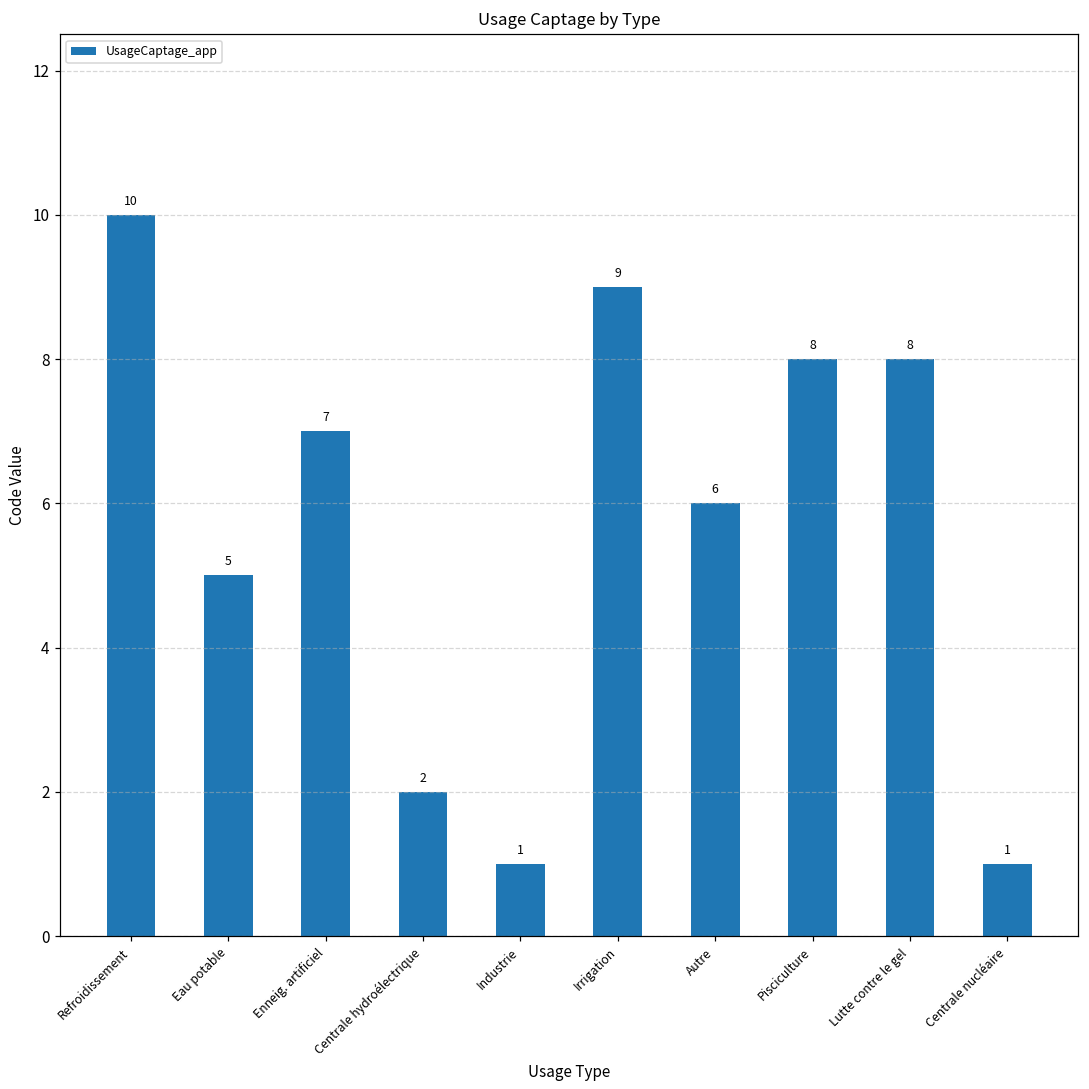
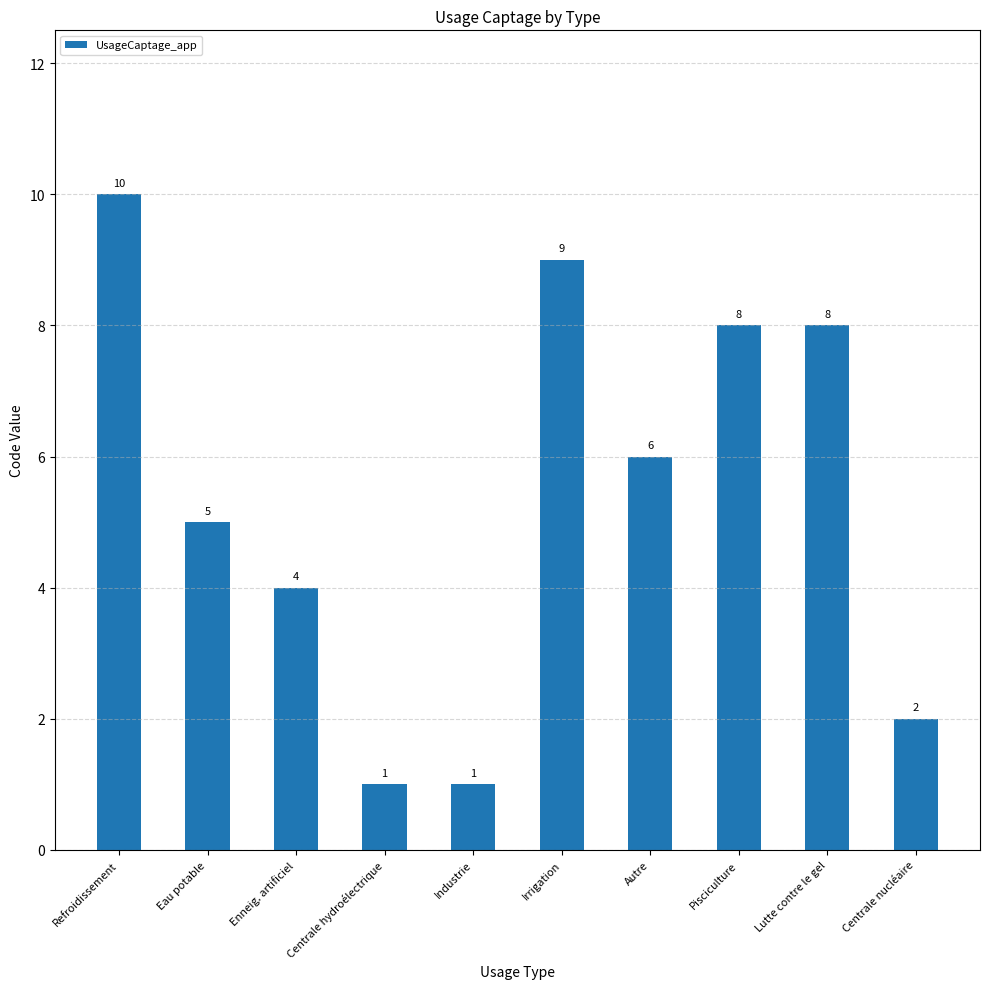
Enneig. artificiel: 7 -> 4
Centrale hydroélectrique: 2 -> 1
Centrale nucléaire: 1 -> 2
